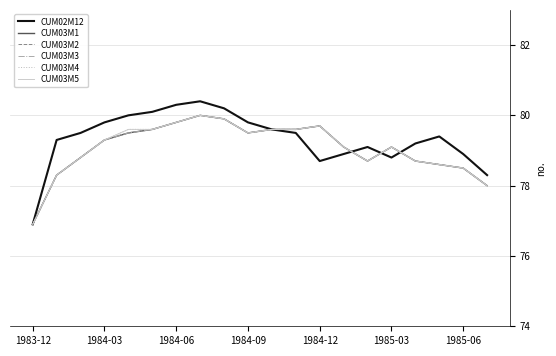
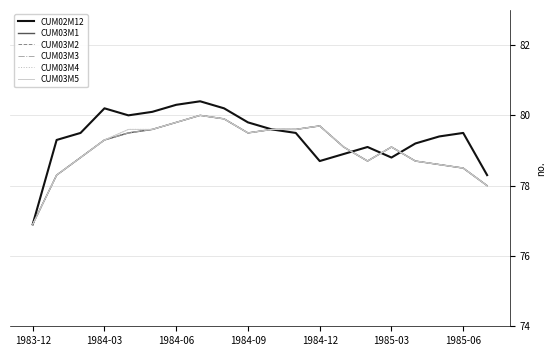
CUM02M12, 1984-03: 79.8 -> 80.2
CUM02M12, 1985-06: 78.9 -> 79.5
